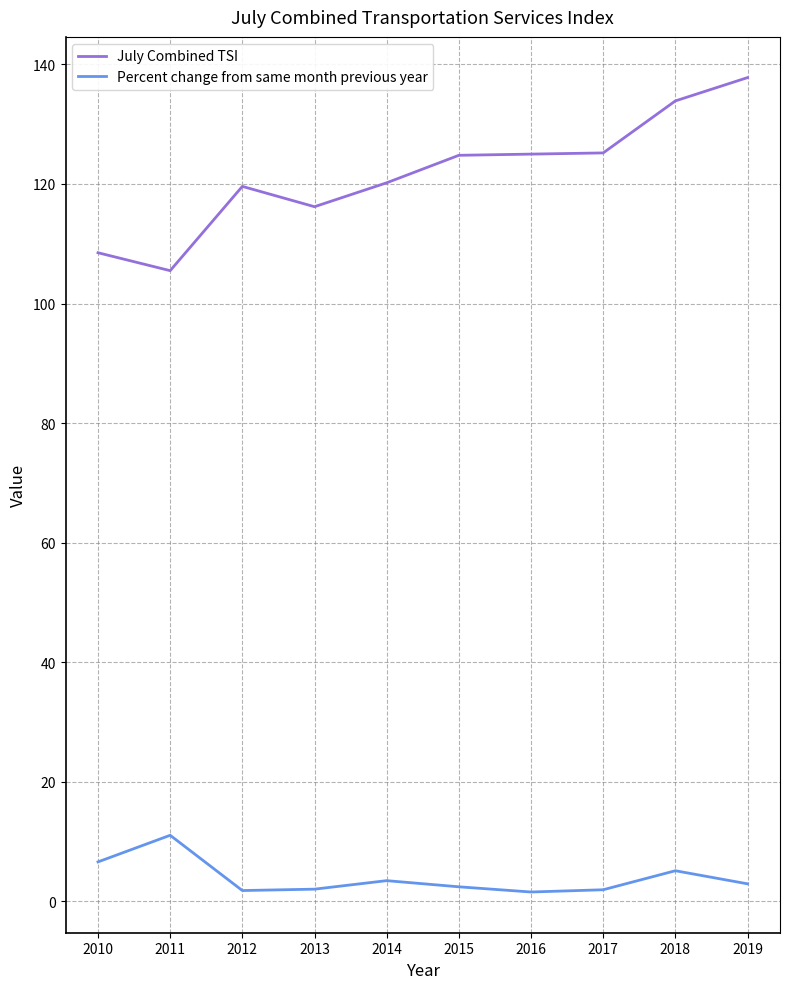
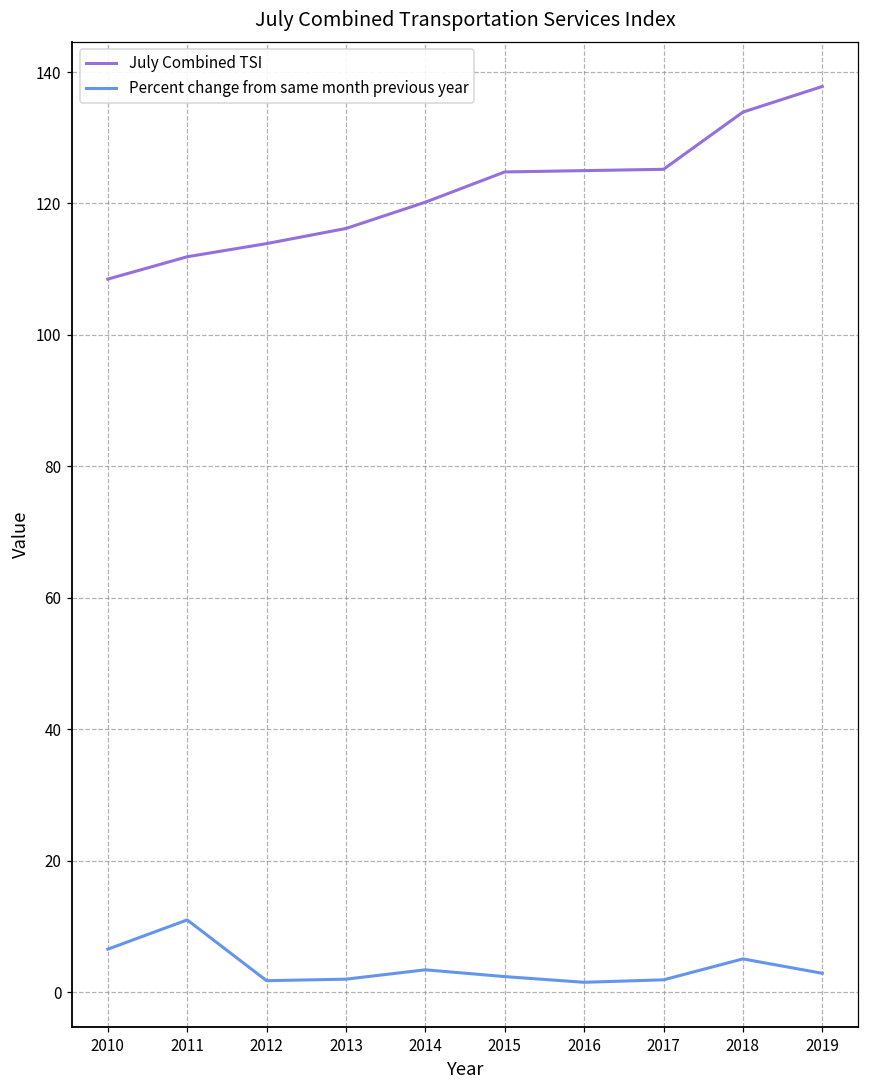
July Combined TSI, 2011: 106 -> 112
July Combined TSI, 2012: 120 -> 114
